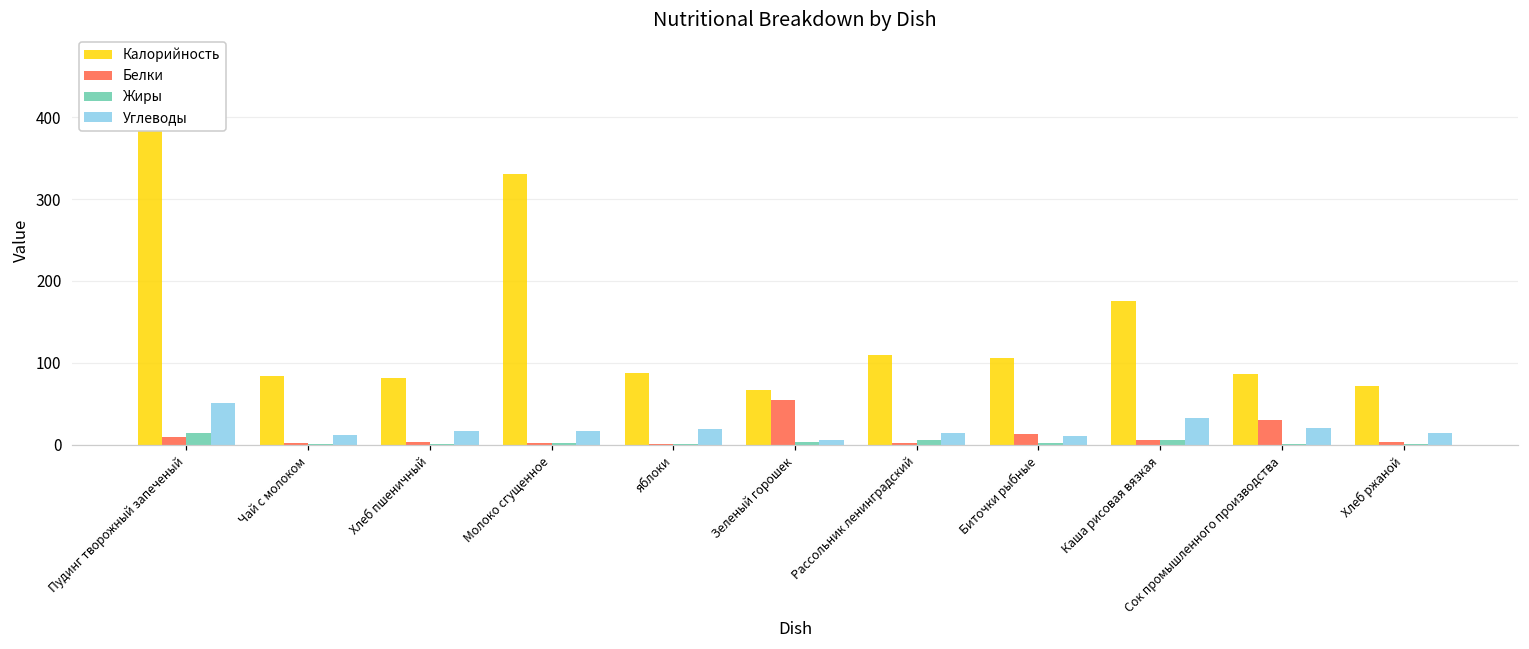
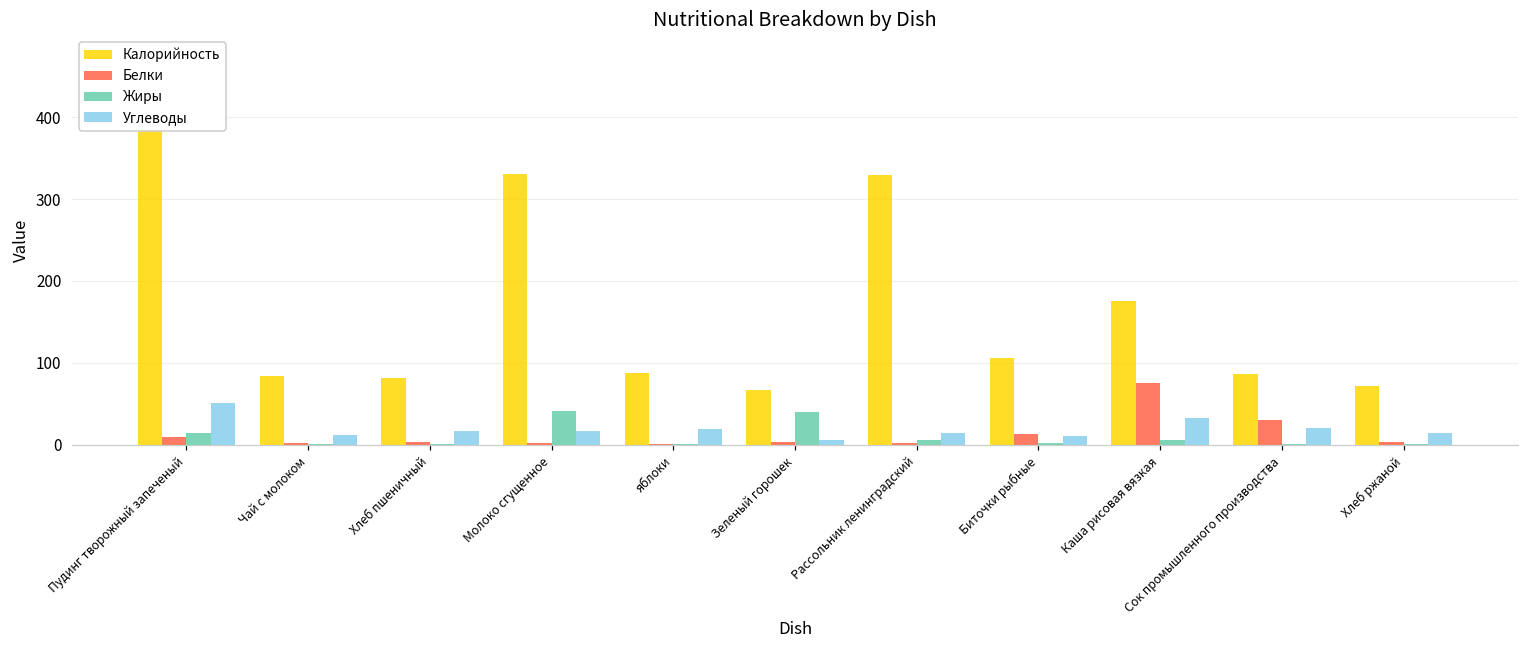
Жиры, Молоко сгущенное: 0 -> 40
Белки, Зеленый горошек: 50 -> 0
Жиры, Зеленый горошек: 0 -> 40
Калорийность, Рассольник ленинградский: 110 -> 330
Белки, Каша рисовая вязкая: 10 -> 80
